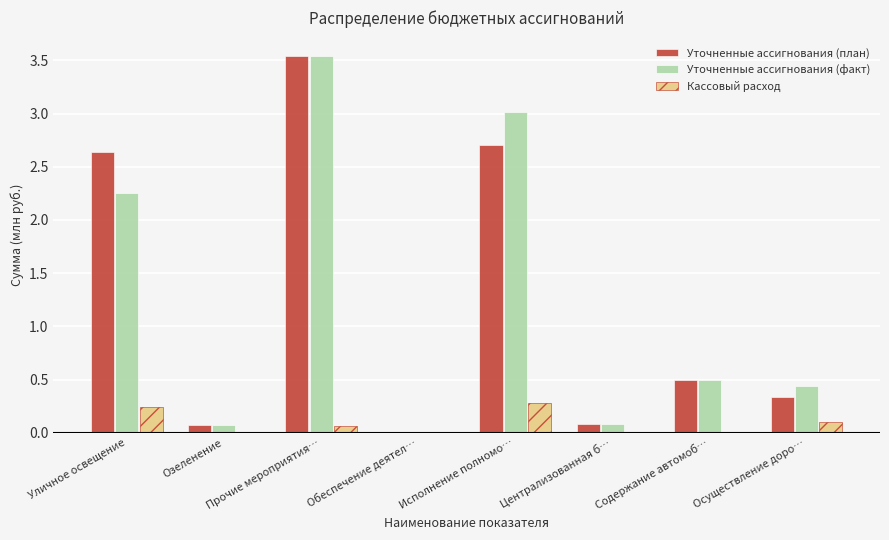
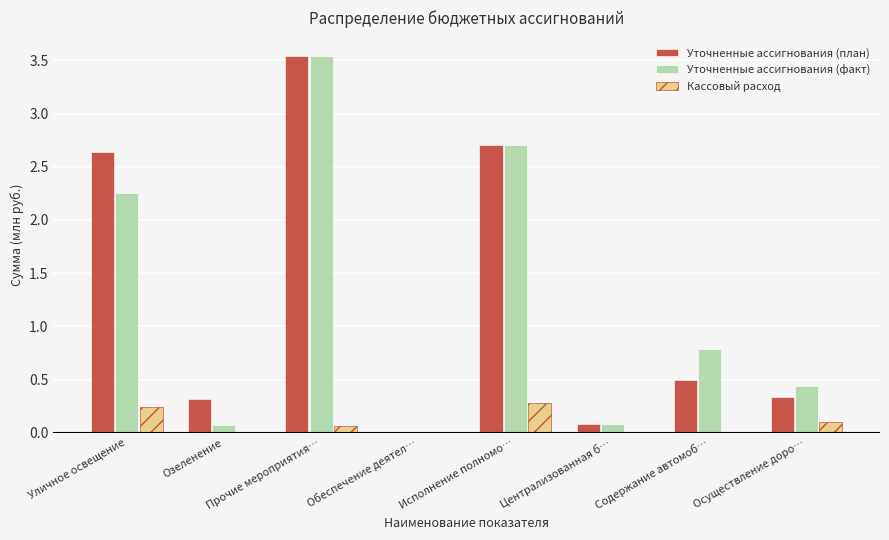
Уточненные ассигнования (план), Озеленение: 0.08 -> 0.32
Уточненные ассигнования (факт), Исполнение полномо…: 3.02 -> 2.70
Уточненные ассигнования (факт), Содержание автомоб…: 0.50 -> 0.79
